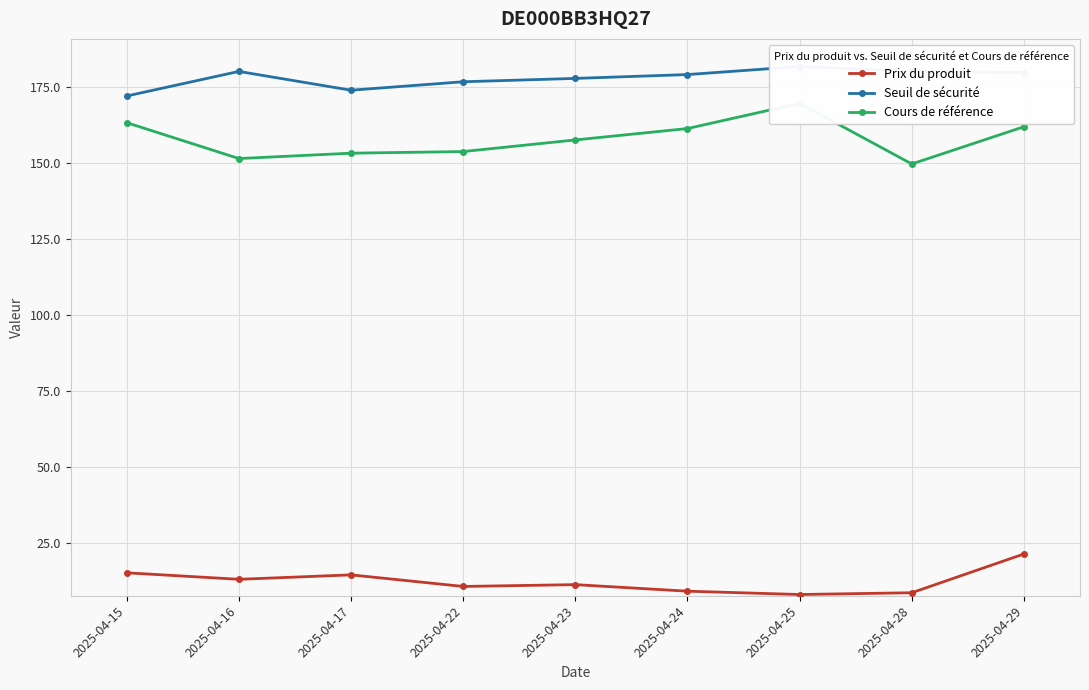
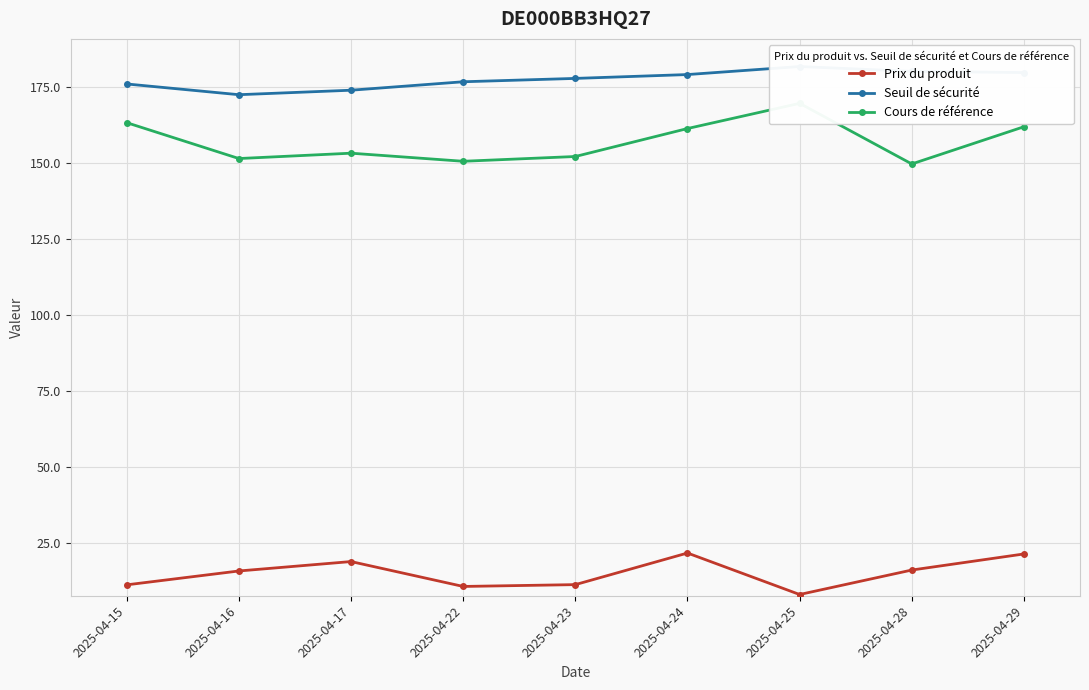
Prix du produit, 2025-04-15: 15 -> 11
Seuil de sécurité, 2025-04-15: 172 -> 176
Prix du produit, 2025-04-16: 13 -> 16
Seuil de sécurité, 2025-04-16: 180 -> 173
Prix du produit, 2025-04-17: 15 -> 19
Cours de référence, 2025-04-22: 154 -> 151
Cours de référence, 2025-04-23: 158 -> 152
Prix du produit, 2025-04-24: 9 -> 22
Prix du produit, 2025-04-28: 9 -> 16
